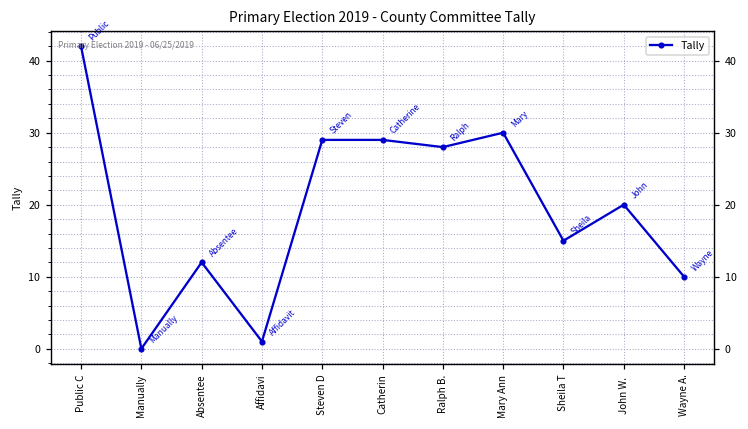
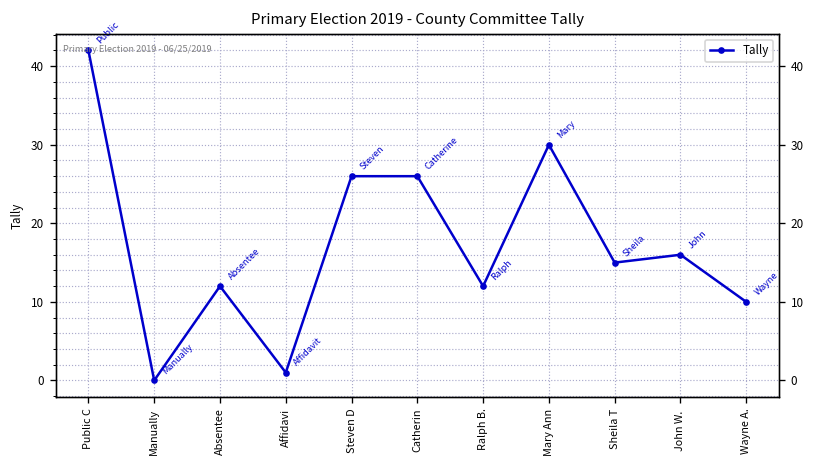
Steven D: 29 -> 26
Catherin: 29 -> 26
Ralph B.: 28 -> 12
John W.: 20 -> 16
